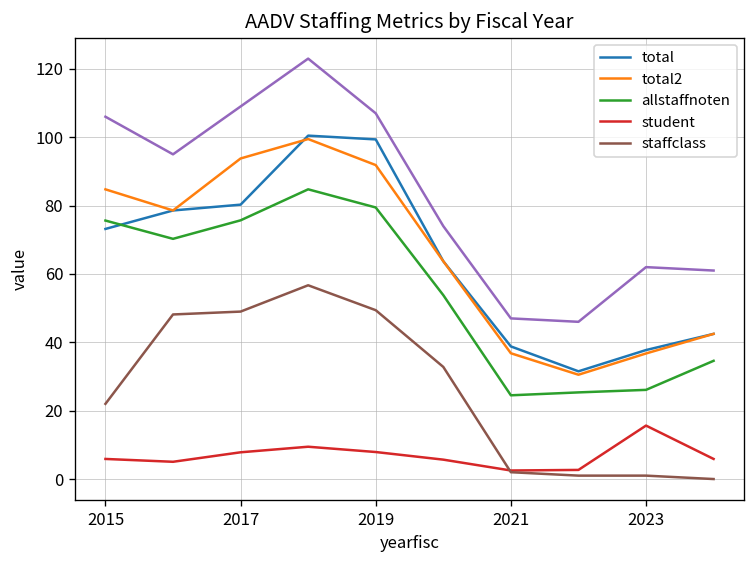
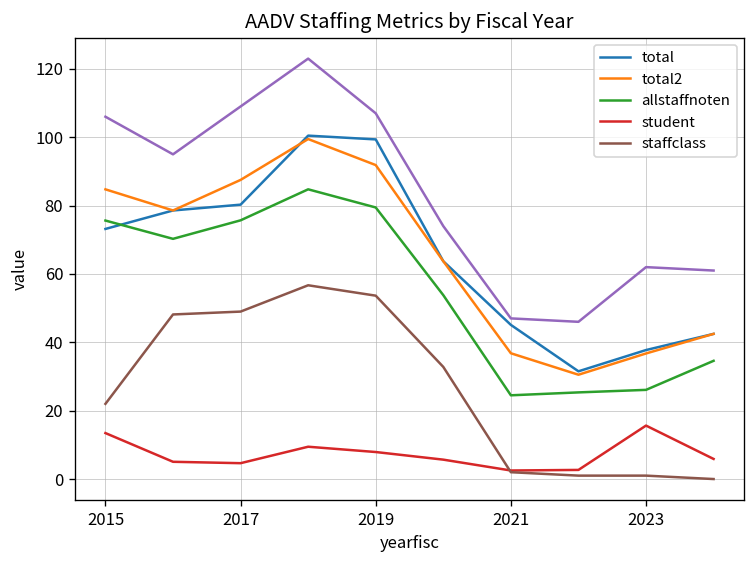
student, 2015: 6 -> 13
total2, 2017: 94 -> 88
student, 2017: 8 -> 5
staffclass, 2019: 49 -> 54
total, 2021: 39 -> 45
